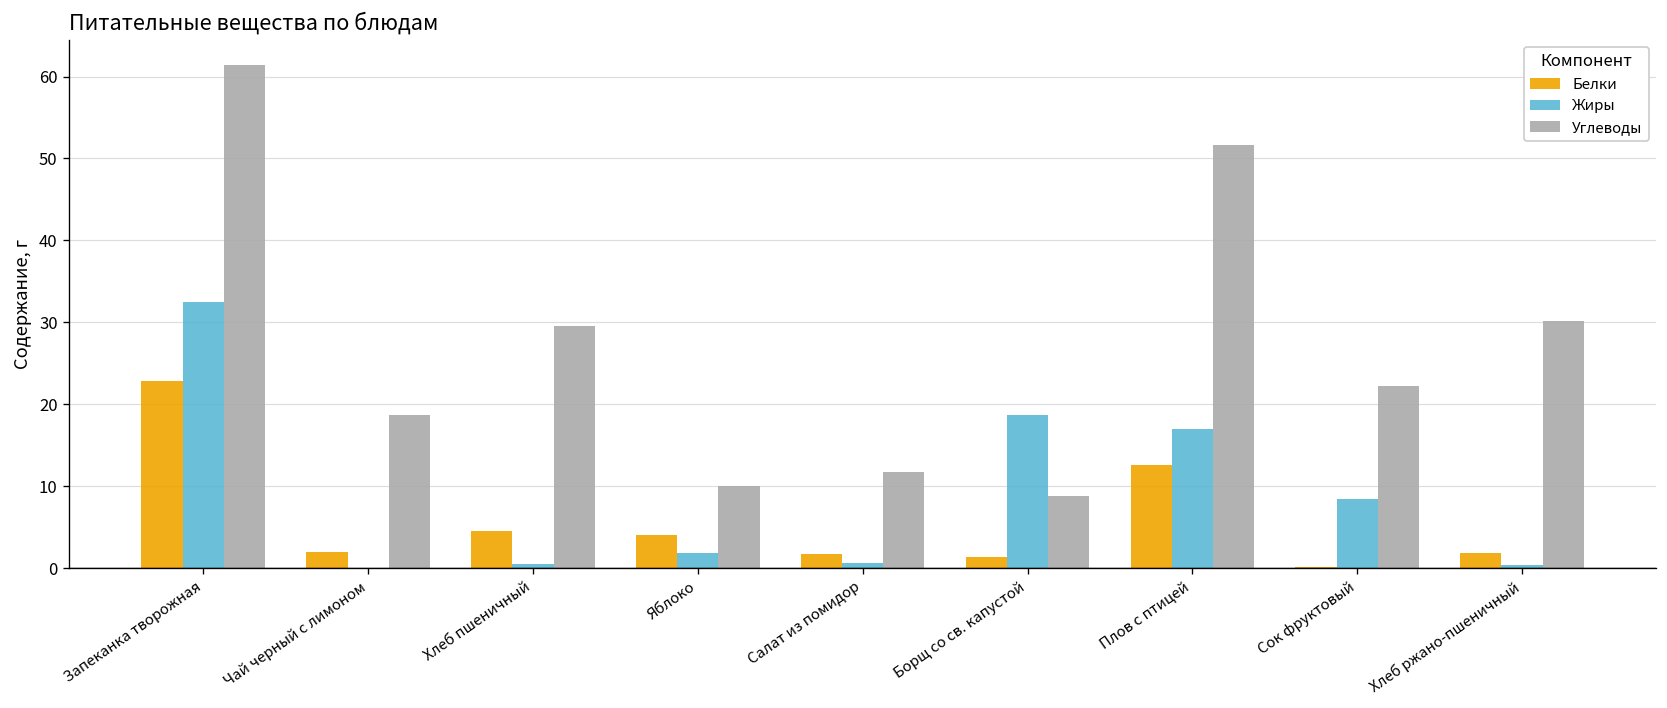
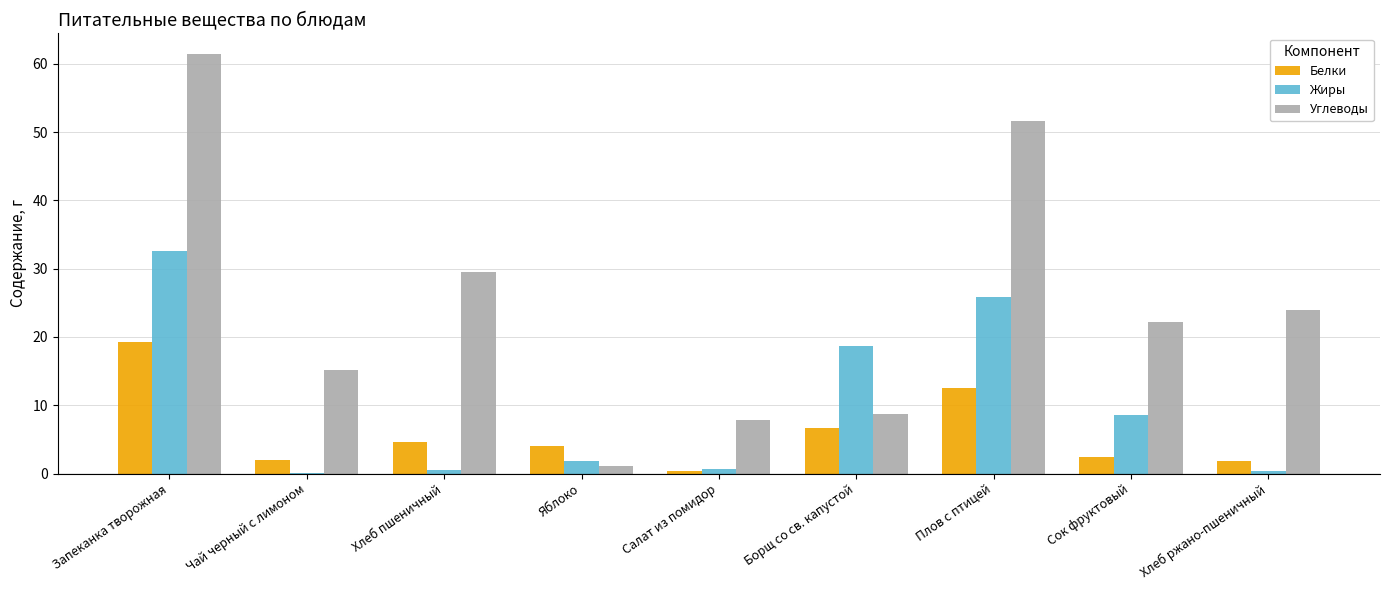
Белки, Запеканка творожная: 23 -> 19
Углеводы, Чай черный с лимоном: 19 -> 15
Углеводы, Яблоко: 10 -> 1
Белки, Салат из помидор: 2 -> 0
Углеводы, Салат из помидор: 12 -> 8
Белки, Борщ со св. капустой: 1 -> 7
Жиры, Плов с птицей: 17 -> 26
Белки, Сок фруктовый: 0 -> 2
Углеводы, Хлеб ржано-пшеничный: 30 -> 24
